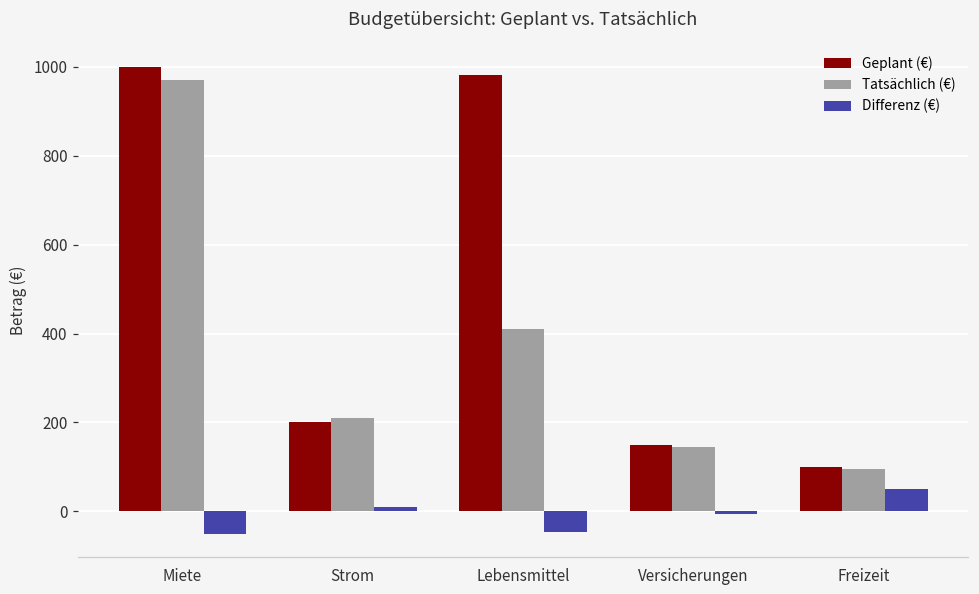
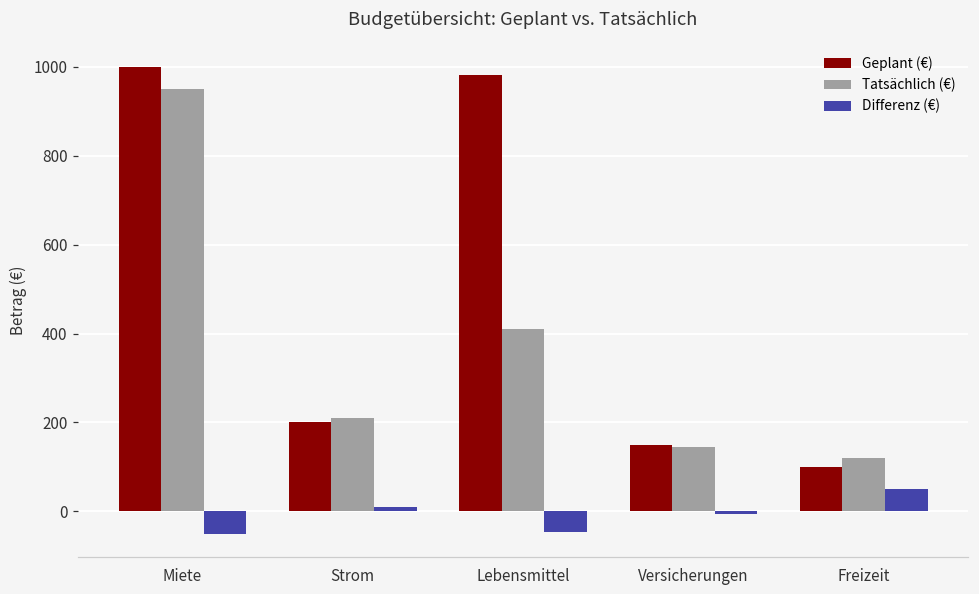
Tatsächlich (€), Miete: 970 -> 950
Tatsächlich (€), Freizeit: 100 -> 120
